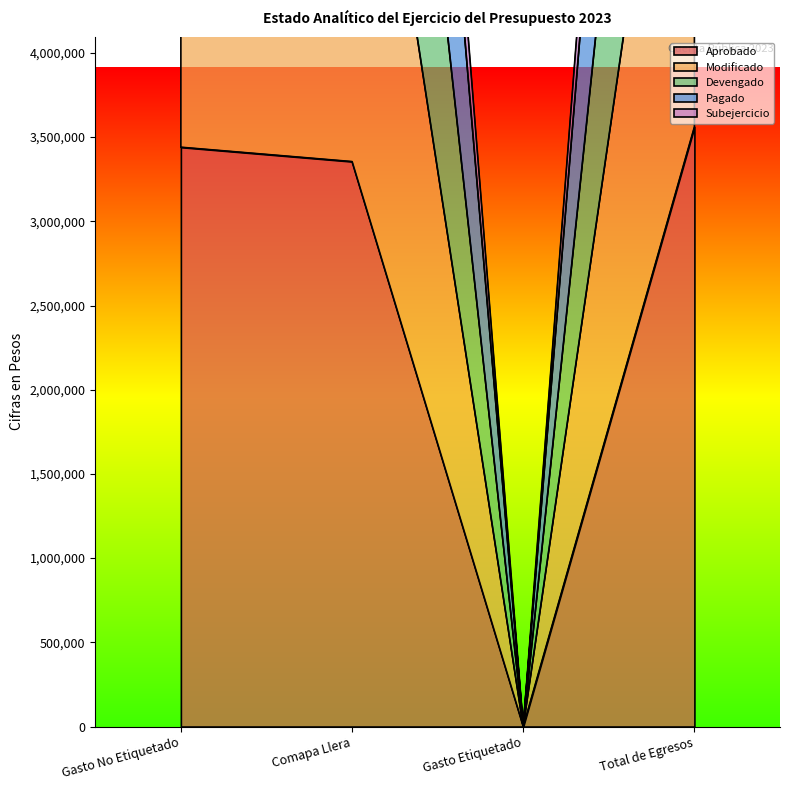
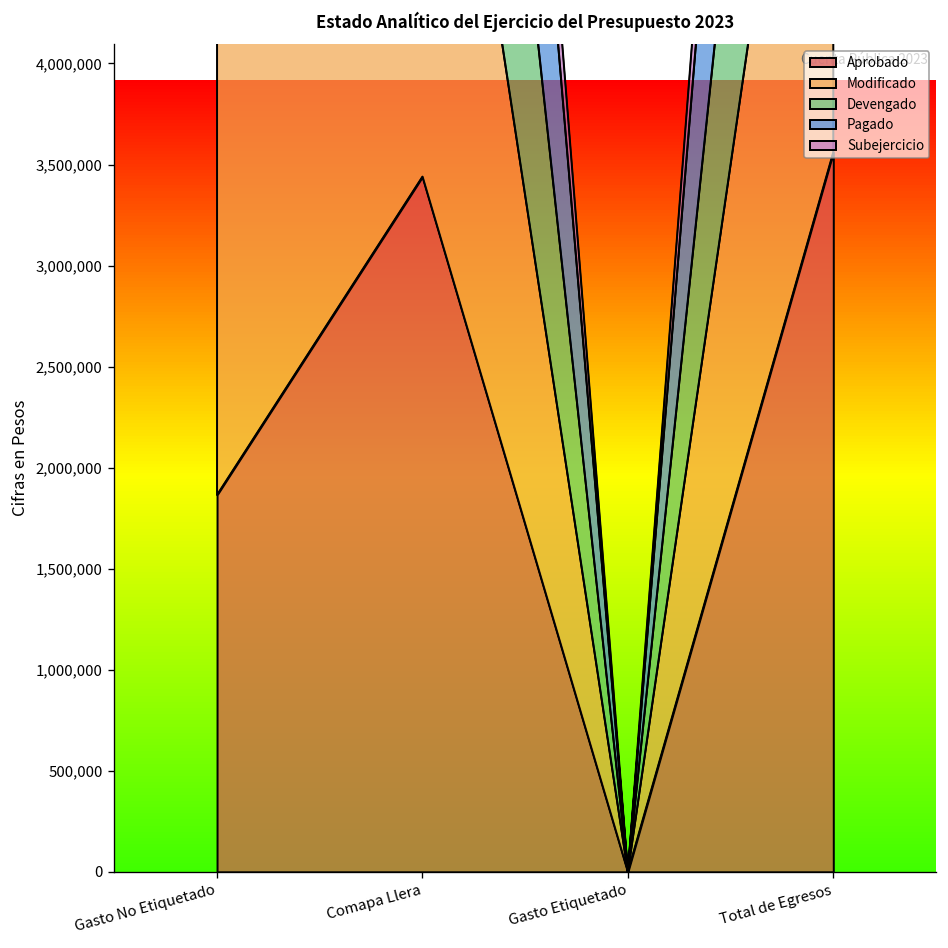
Aprobado, Gasto No Etiquetado: 3,440,000 -> 1,870,000
Aprobado, Comapa Llera: 3,350,000 -> 3,440,000
